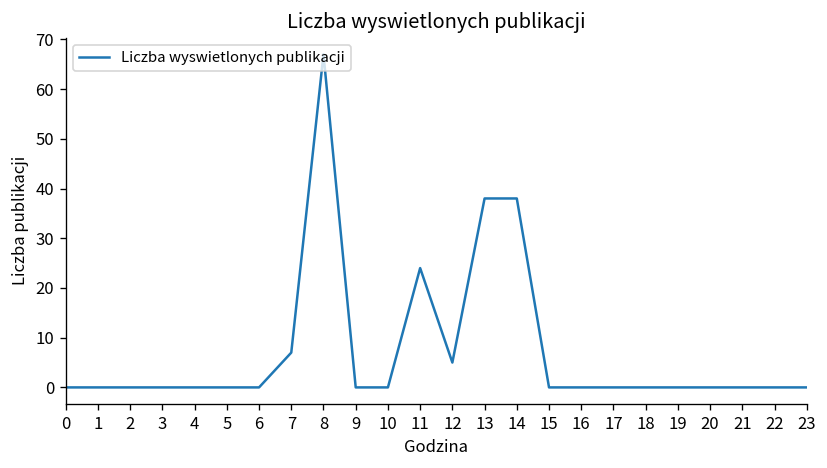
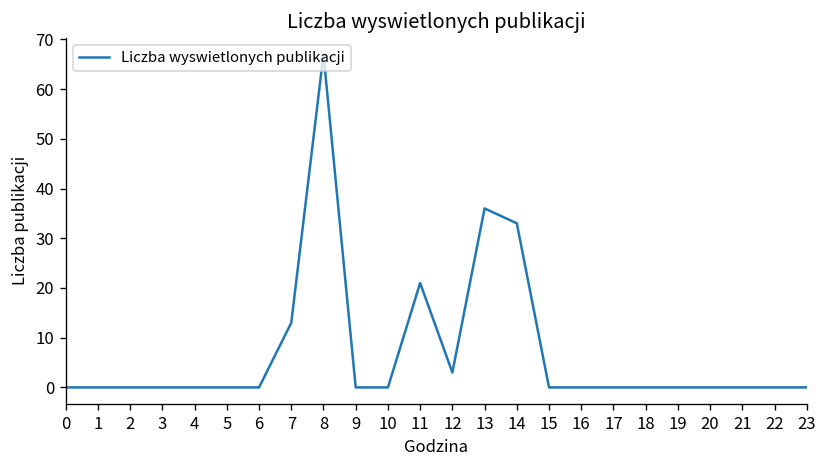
7: 7 -> 13
11: 24 -> 21
12: 5 -> 3
13: 38 -> 36
14: 38 -> 33
